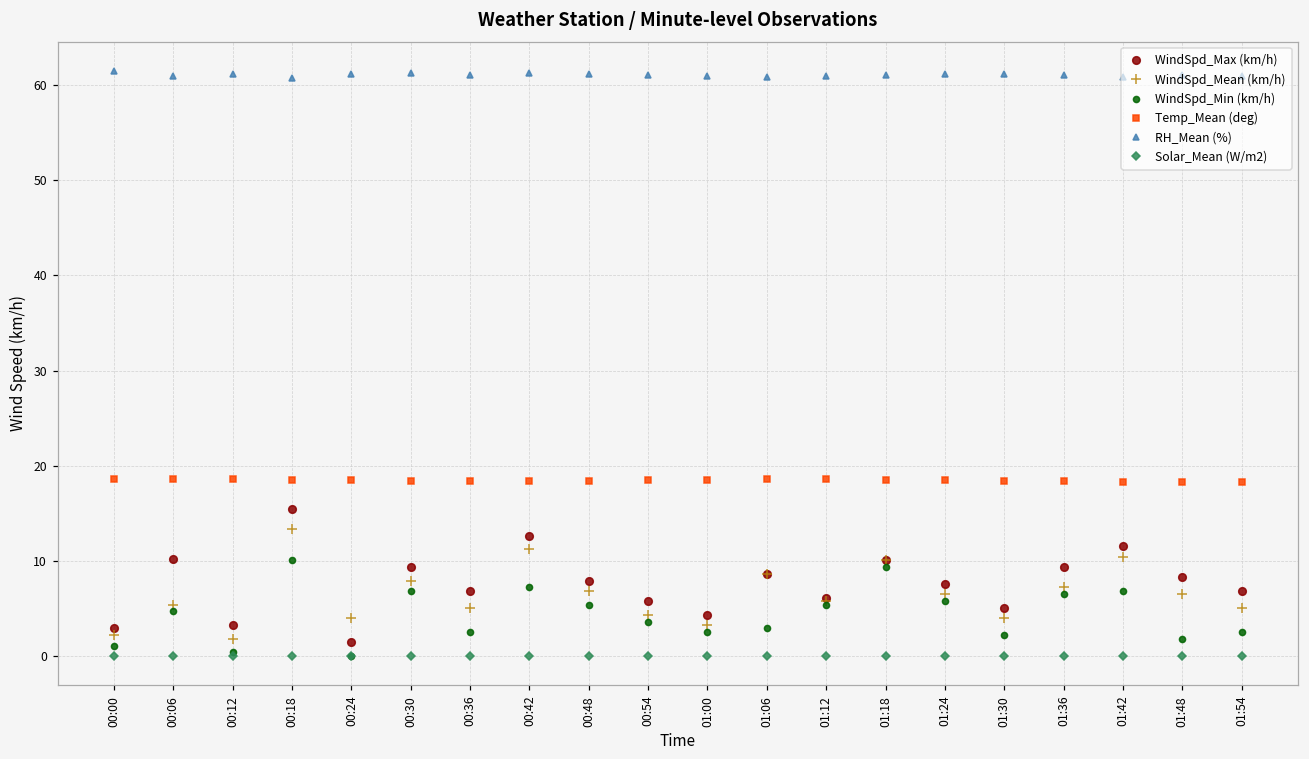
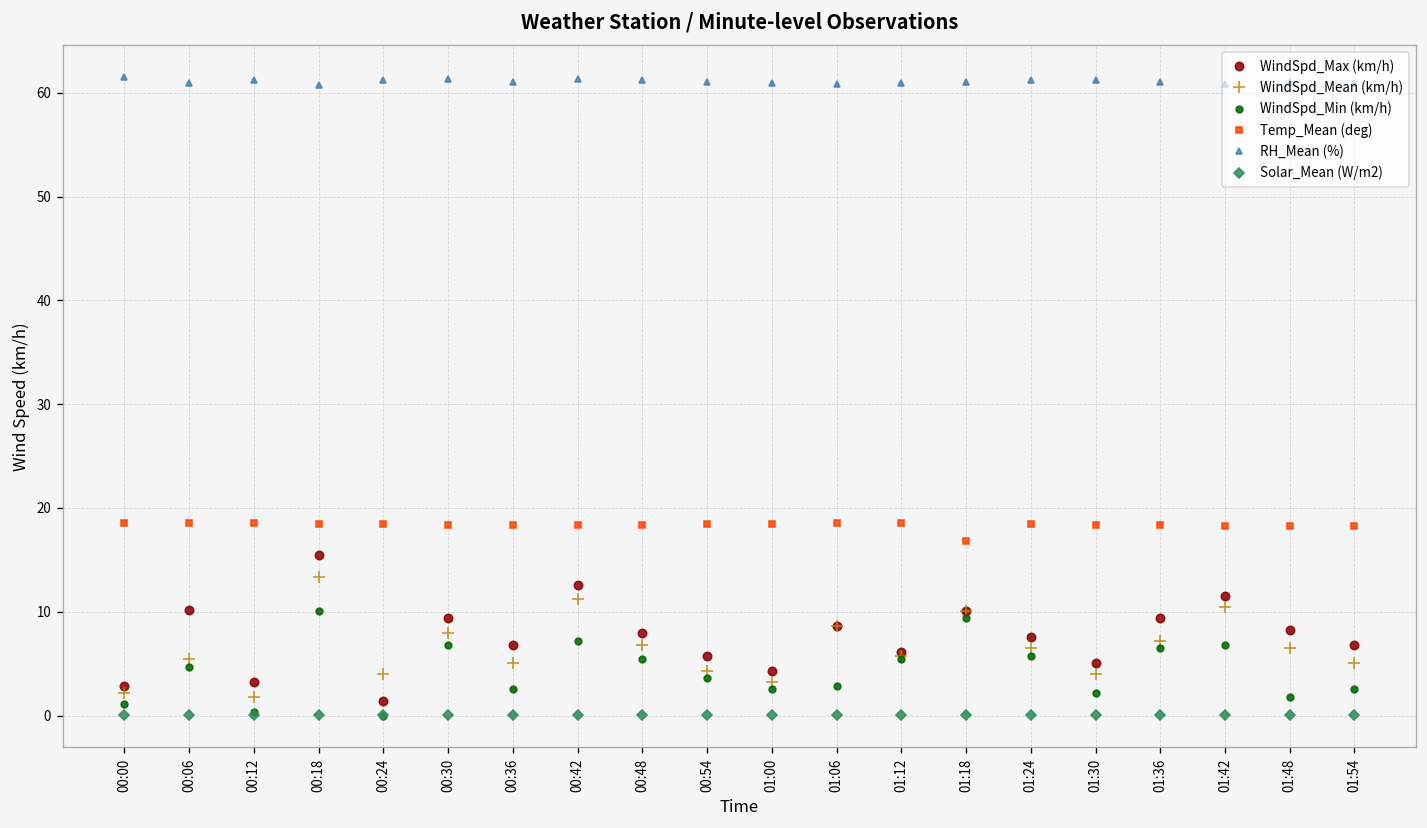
Temp_Mean (deg), 01:18: 19 -> 17
